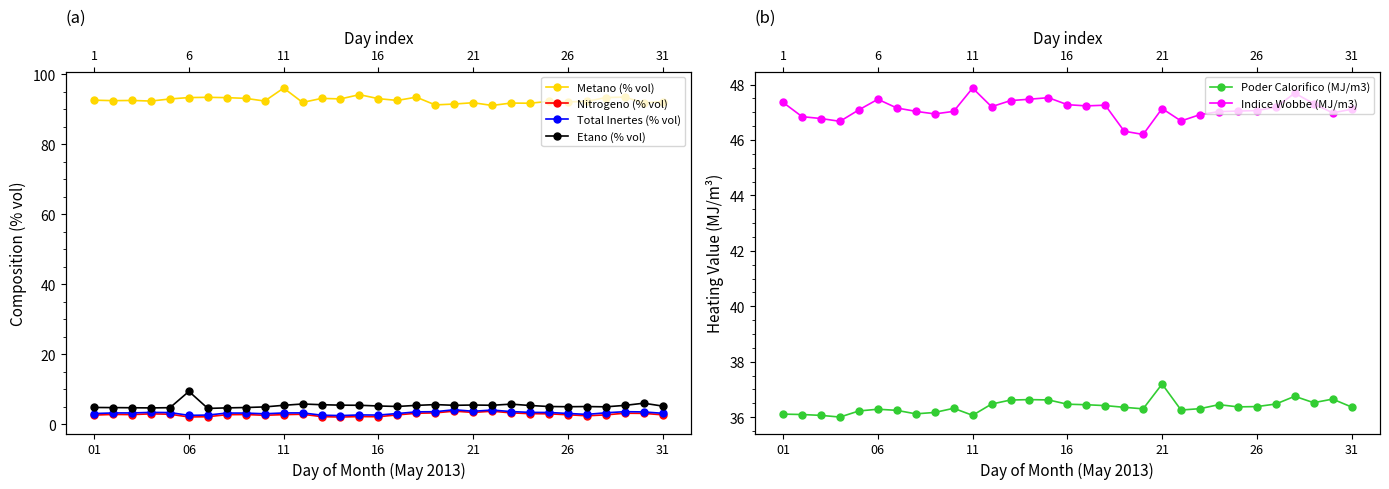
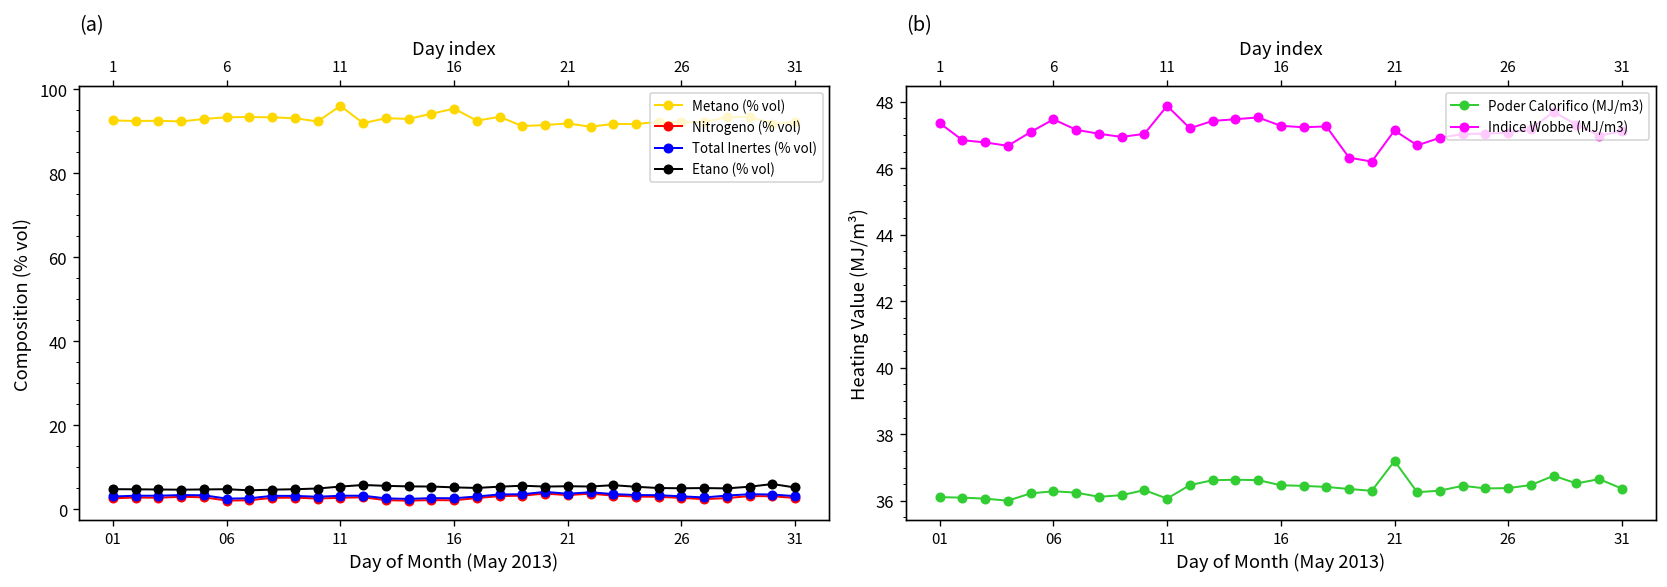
(a), Etano (% vol), 06: 9 -> 5
(a), Metano (% vol), 16: 93 -> 95
